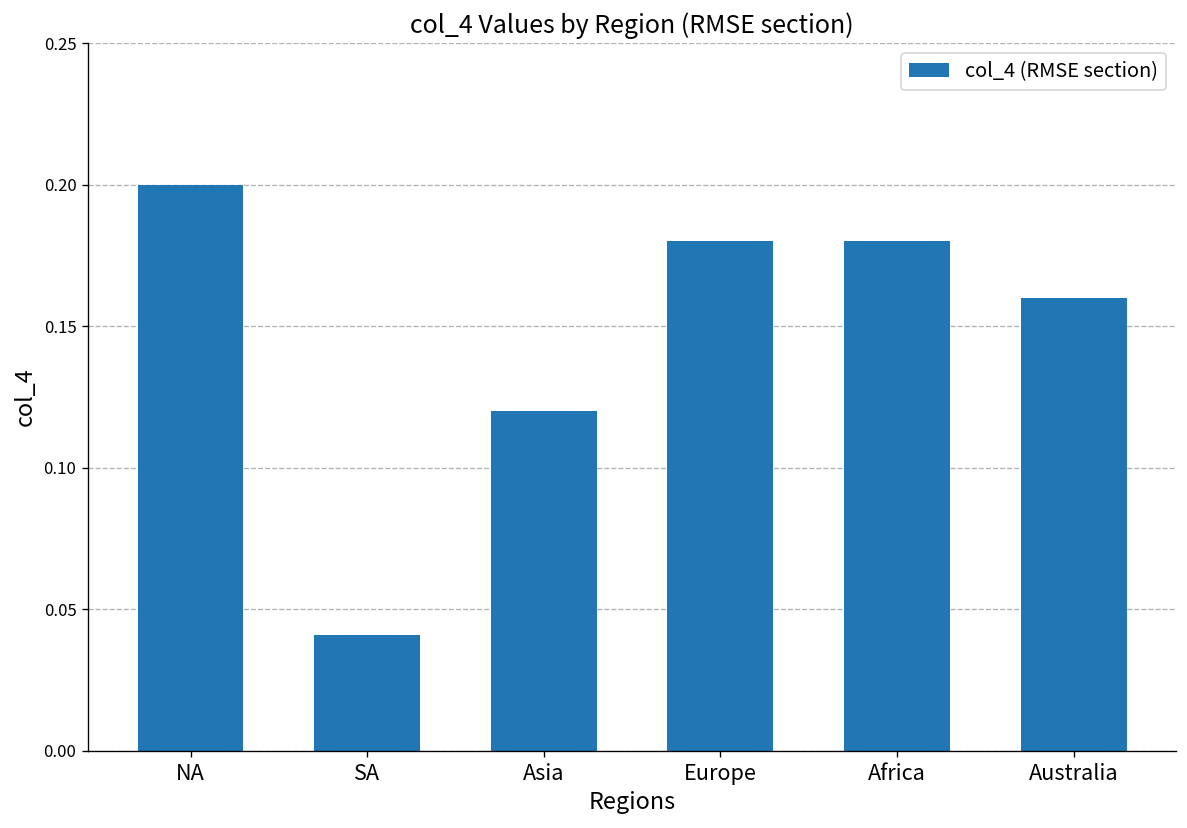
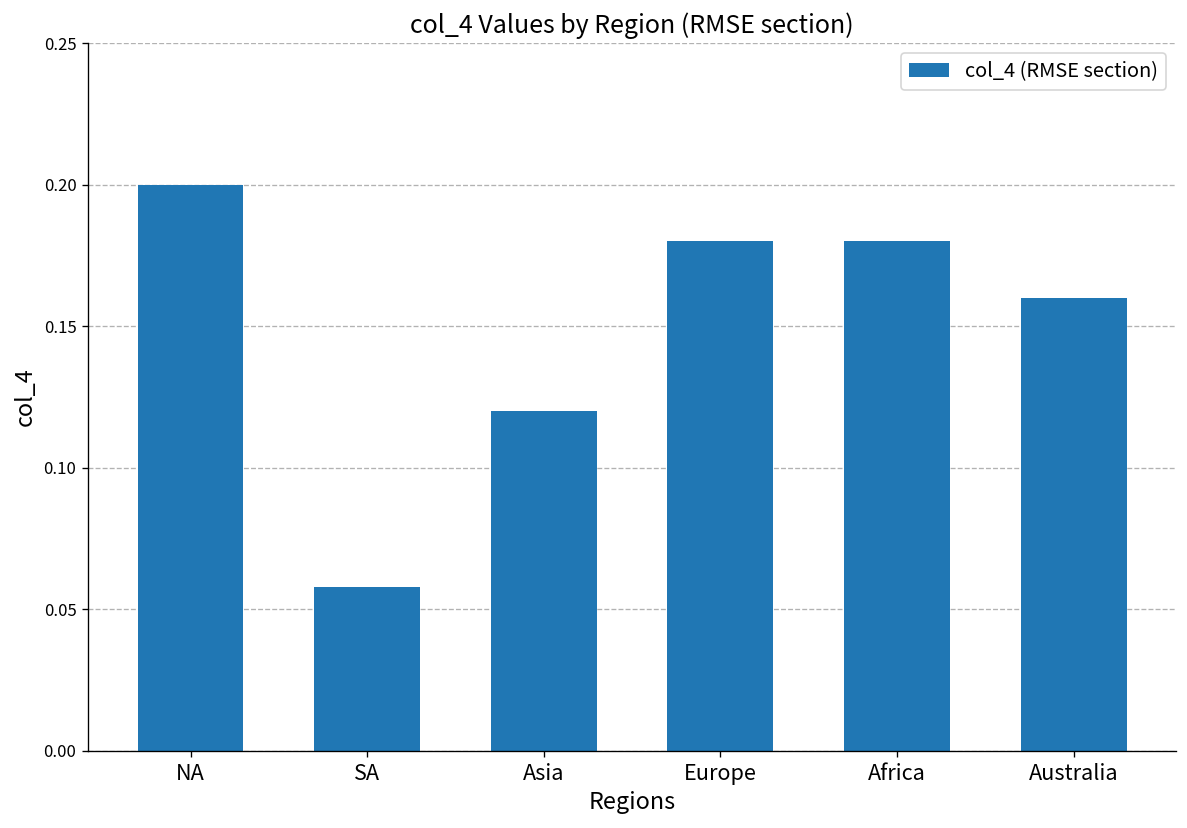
SA: 0.041 -> 0.058
